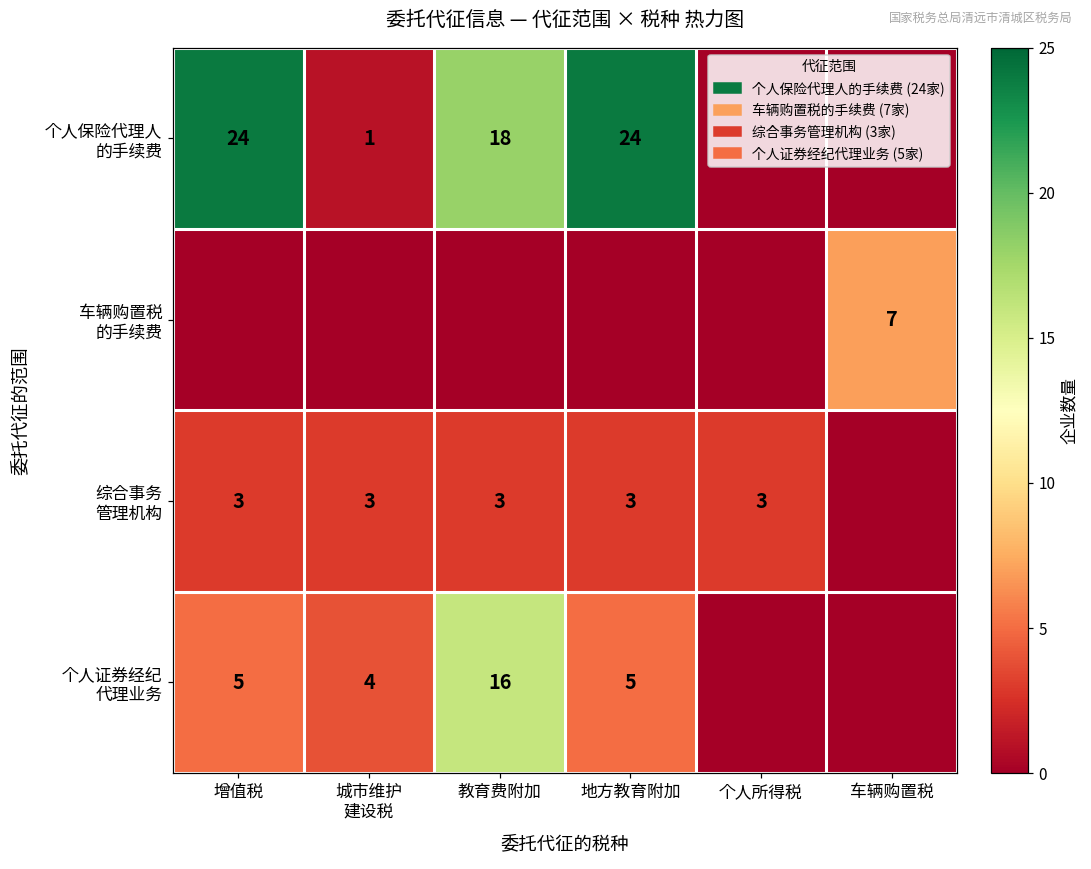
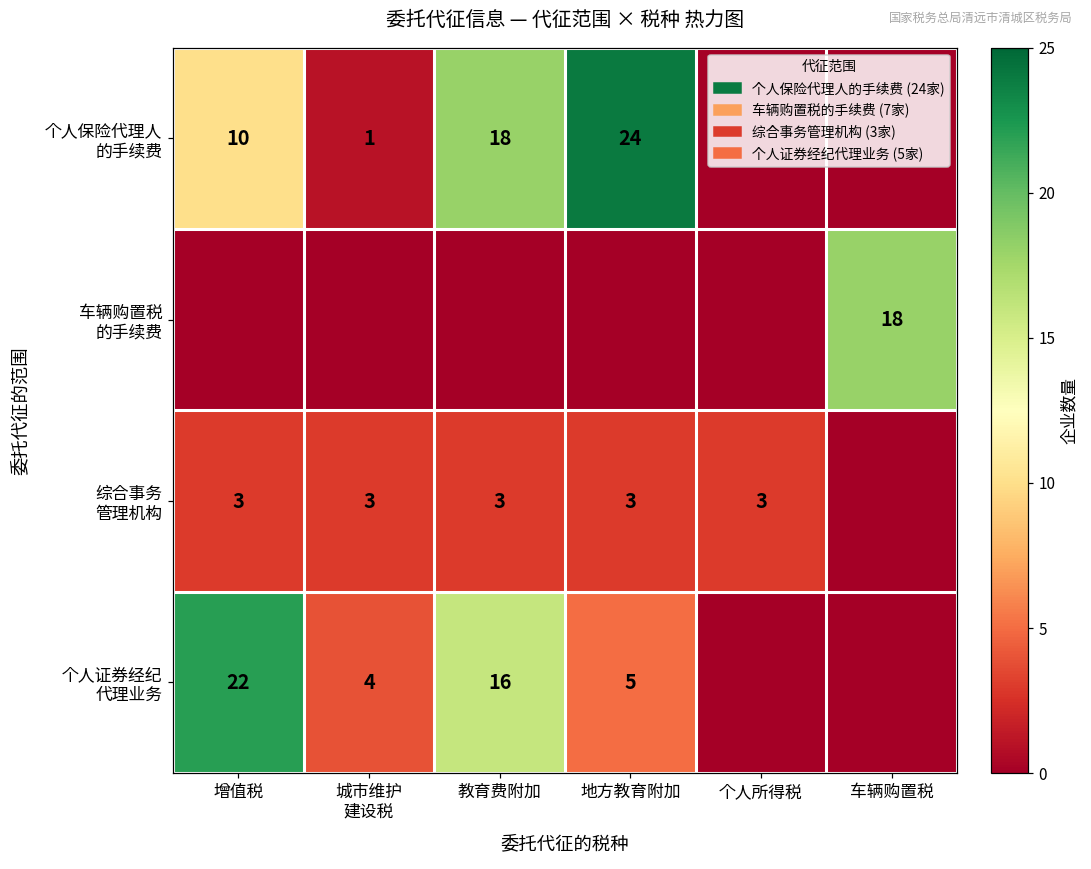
个人保险代理人 的手续费, 增值税: 24 -> 10
车辆购置税 的手续费, 车辆购置税: 7 -> 18
个人证券经纪 代理业务, 增值税: 5 -> 22
